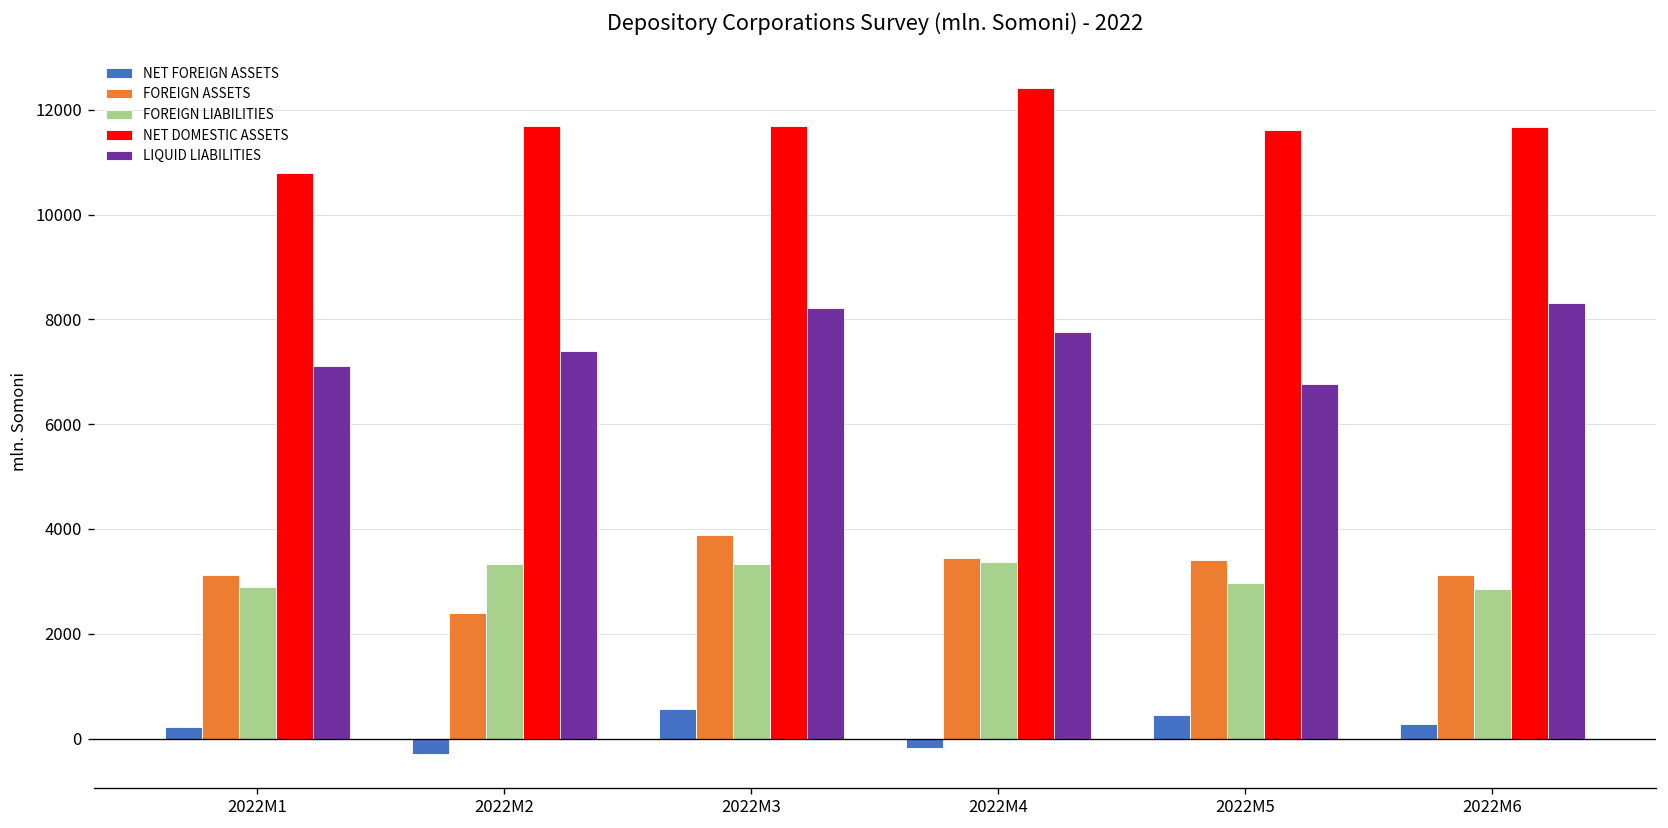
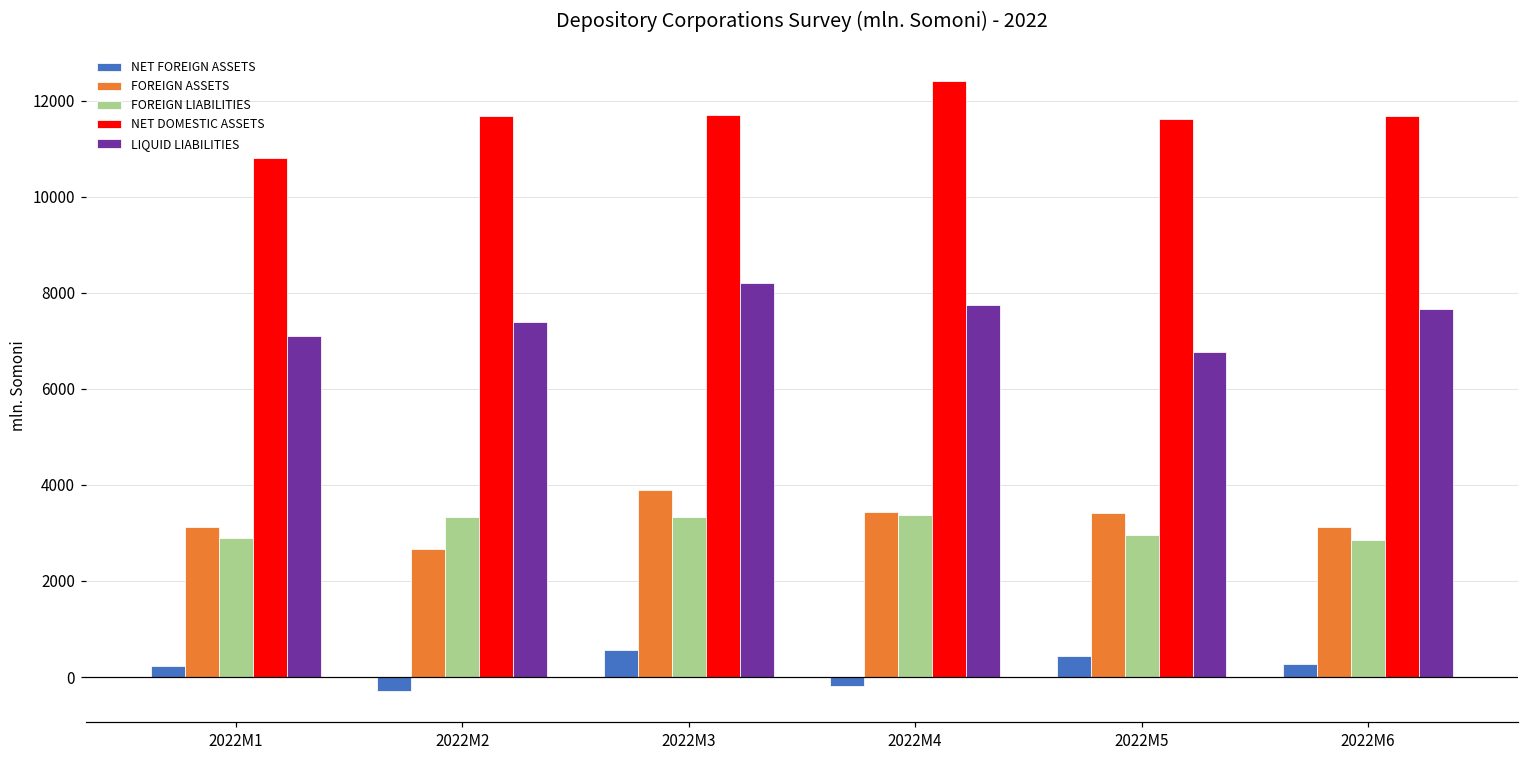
FOREIGN ASSETS, 2022M2: 2400 -> 2700
LIQUID LIABILITIES, 2022M6: 8300 -> 7700
